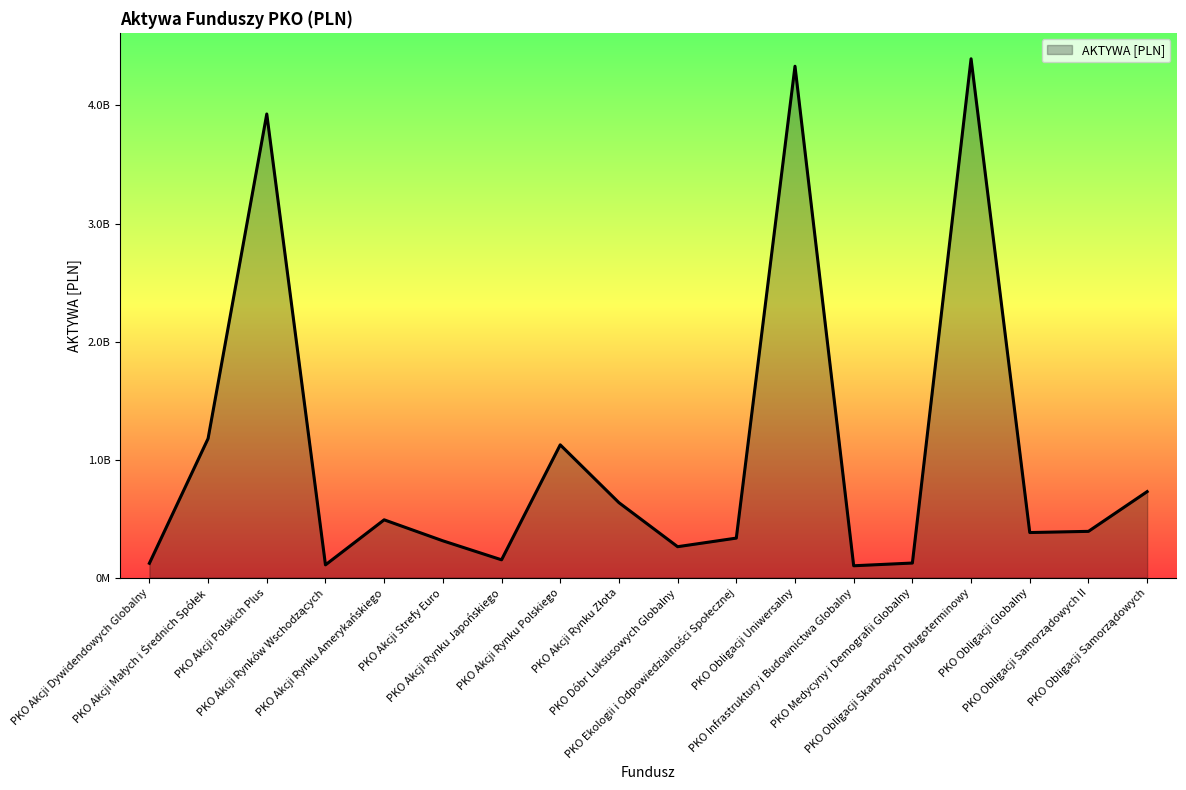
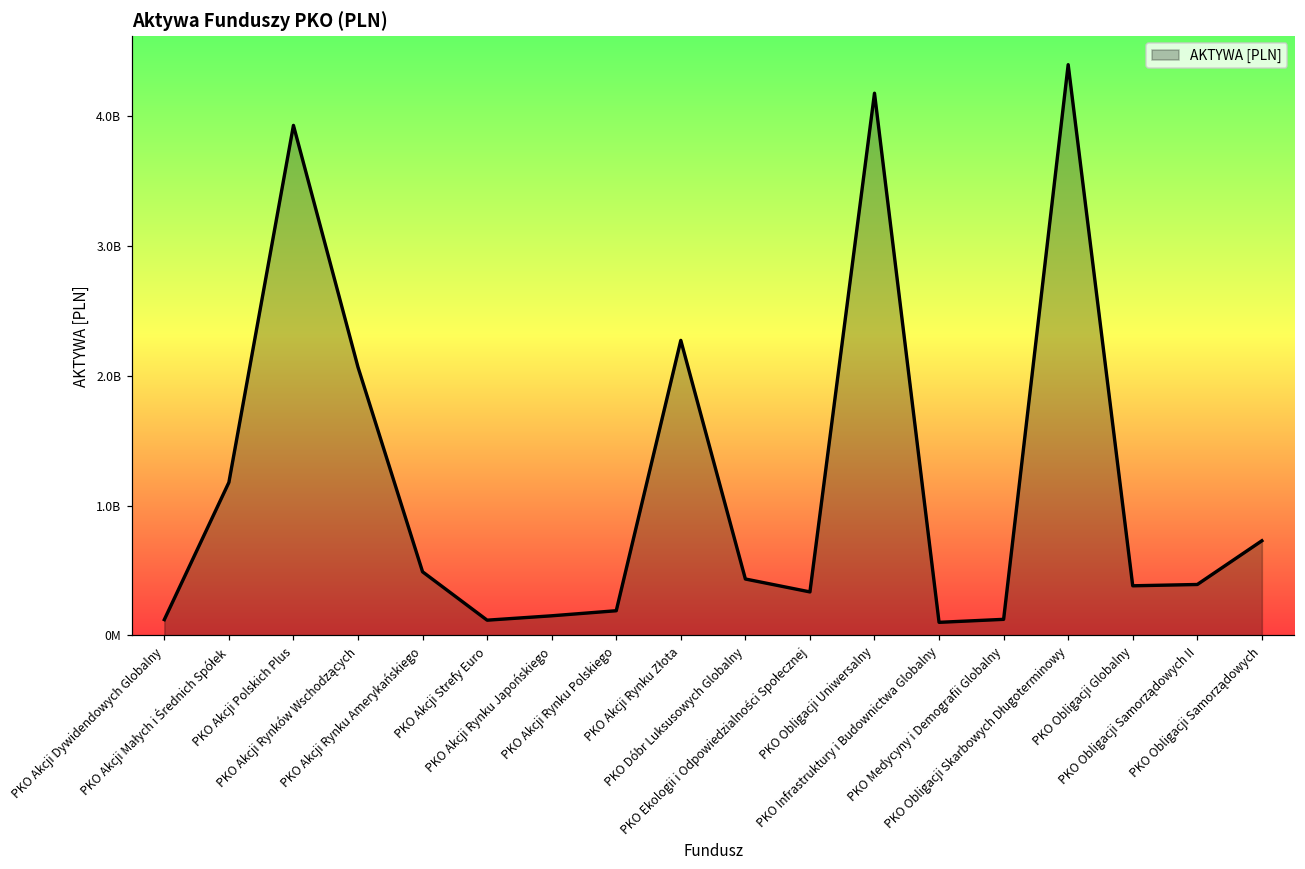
PKO Akcji Rynków Wschodzących: 110000000 -> 2070000000
PKO Akcji Strefy Euro: 310000000 -> 120000000
PKO Akcji Rynku Polskiego: 1120000000 -> 190000000
PKO Akcji Rynku Złota: 630000000 -> 2270000000
PKO Dóbr Luksusowych Globalny: 260000000 -> 430000000
PKO Obligacji Uniwersalny: 4330000000 -> 4180000000
